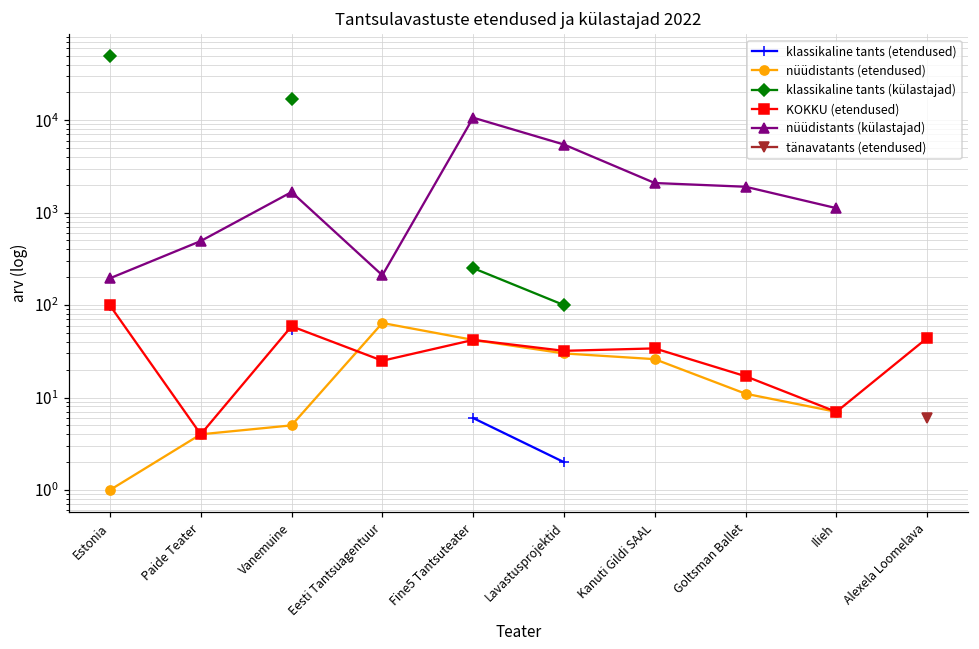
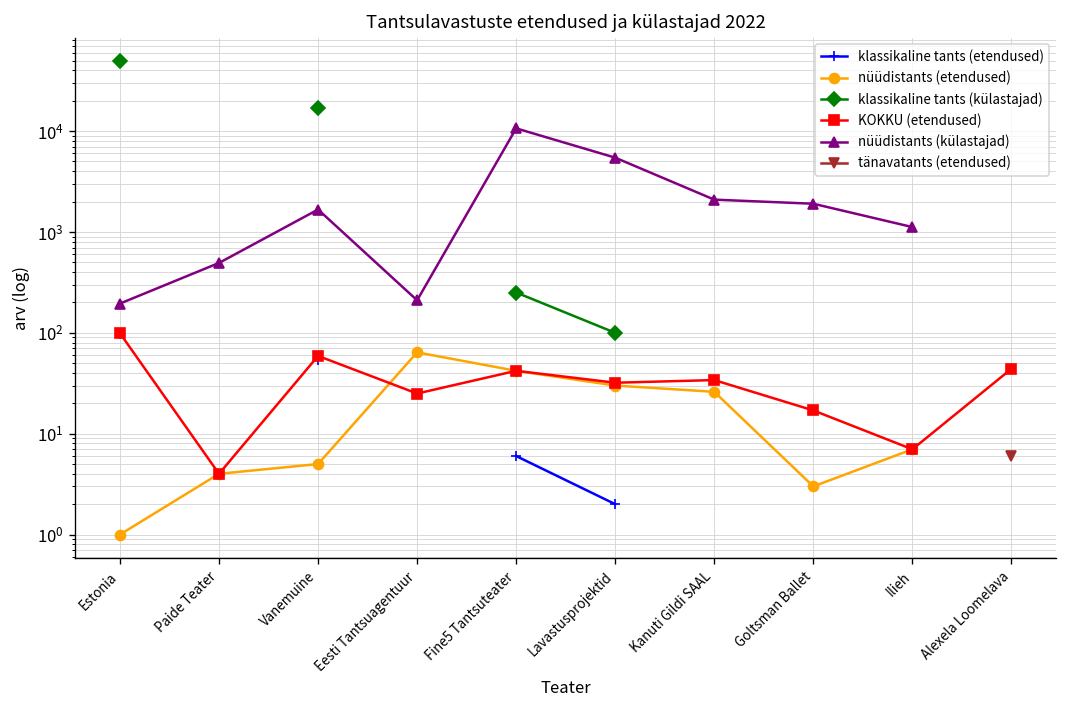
nüüdistants (etendused), Goltsman Ballet: 11 -> 3
